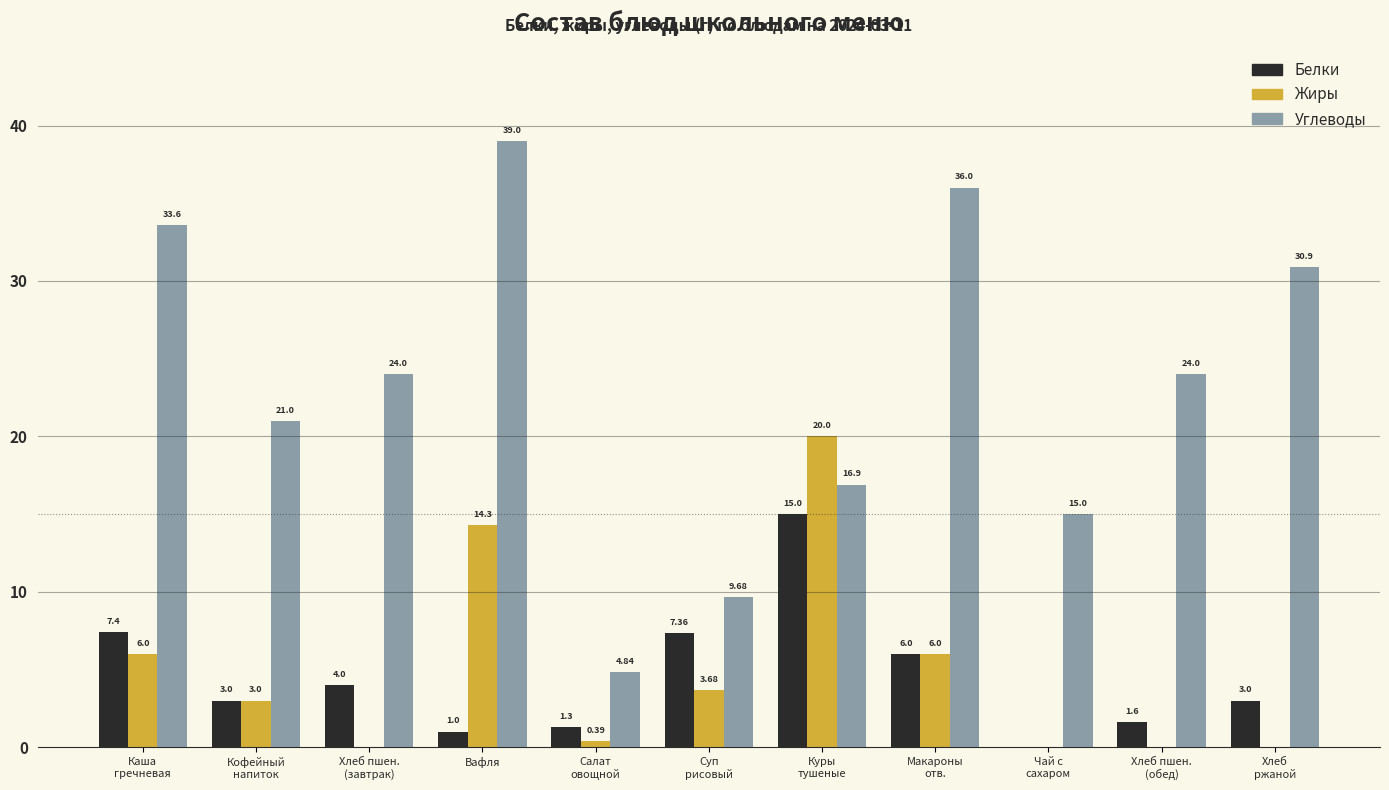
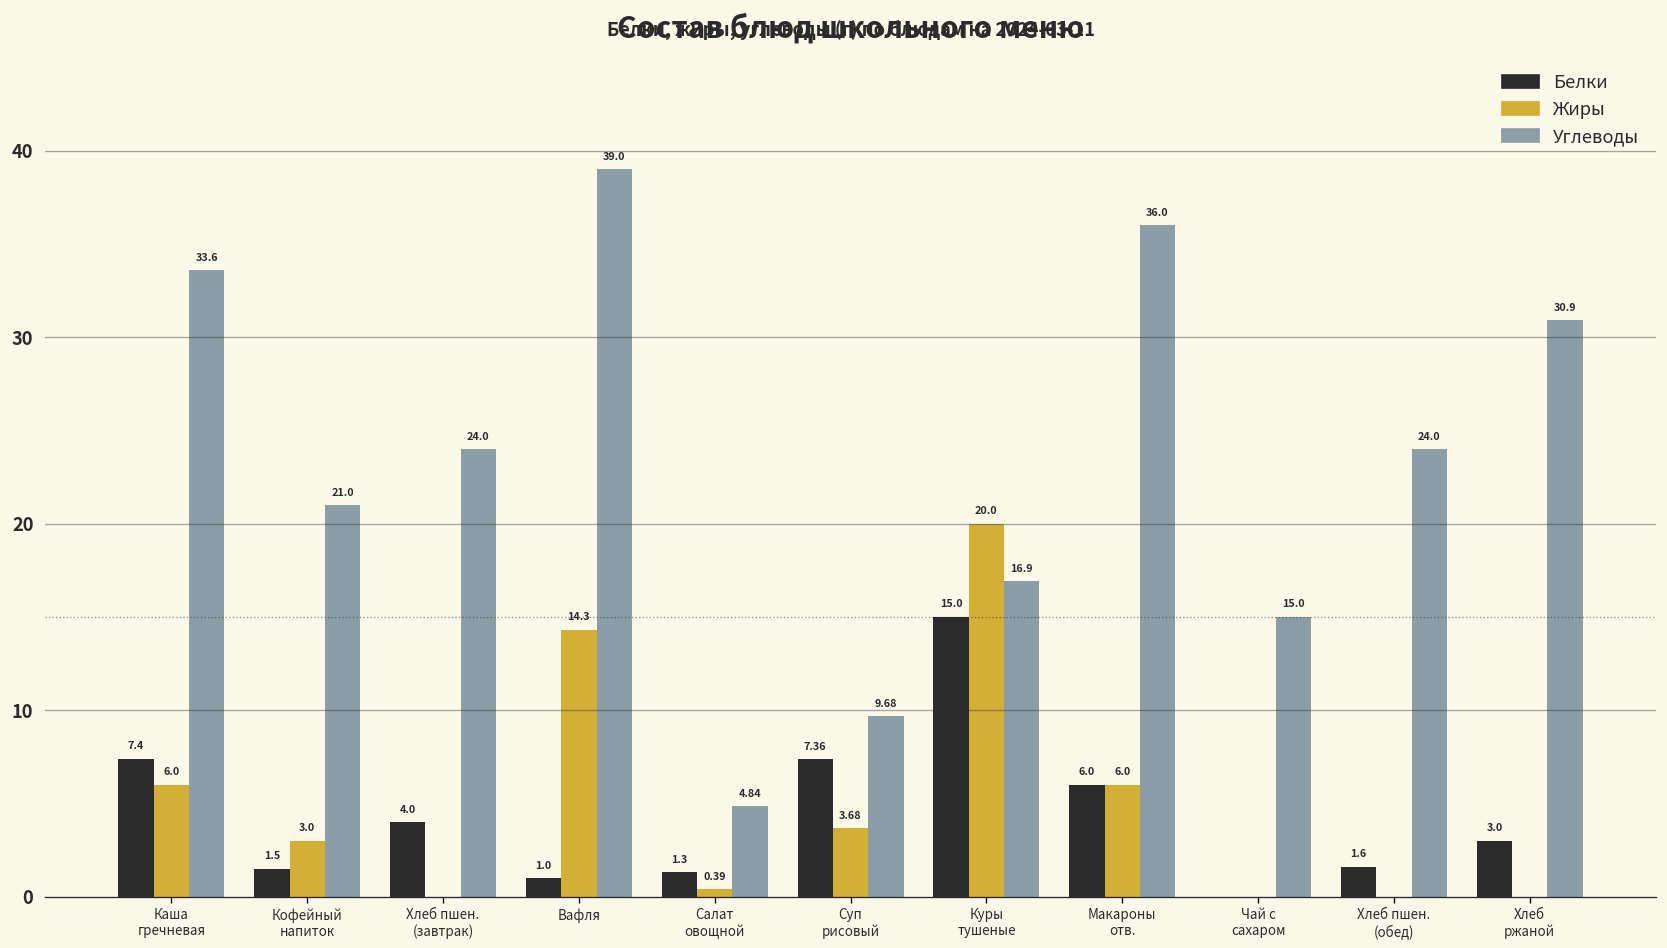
Белки, Кофейный напиток: 3.0 -> 1.5
